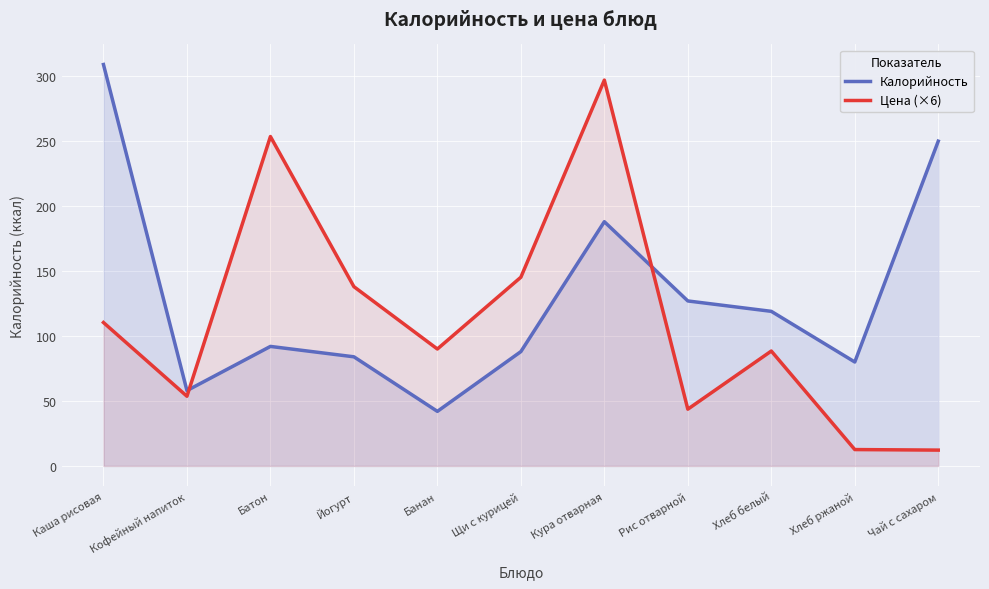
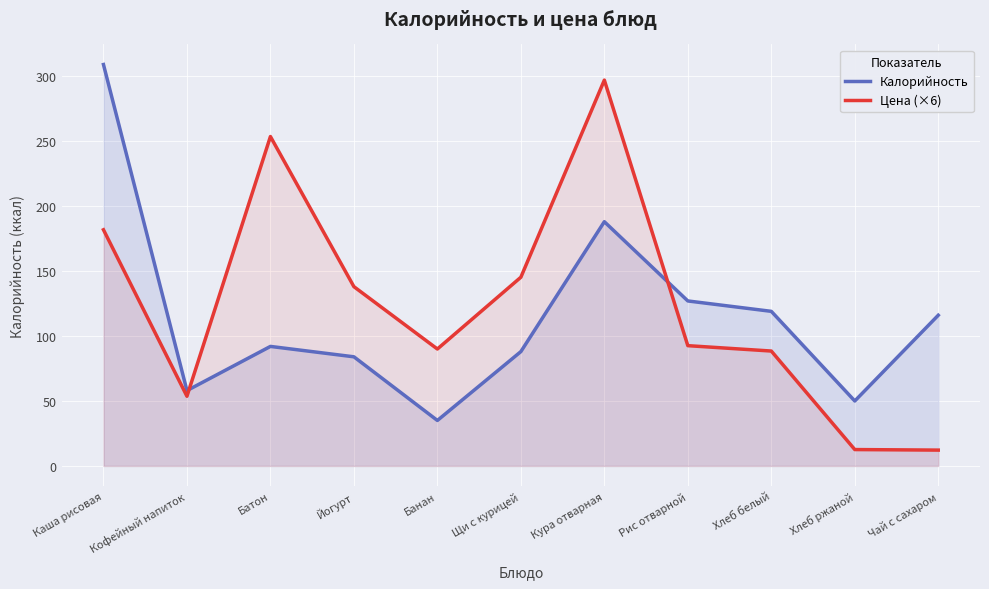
Цена (×6), Каша рисовая: 110 -> 182
Калорийность, Банан: 42 -> 35
Цена (×6), Рис отварной: 44 -> 93
Калорийность, Хлеб ржаной: 80 -> 50
Калорийность, Чай с сахаром: 250 -> 116
